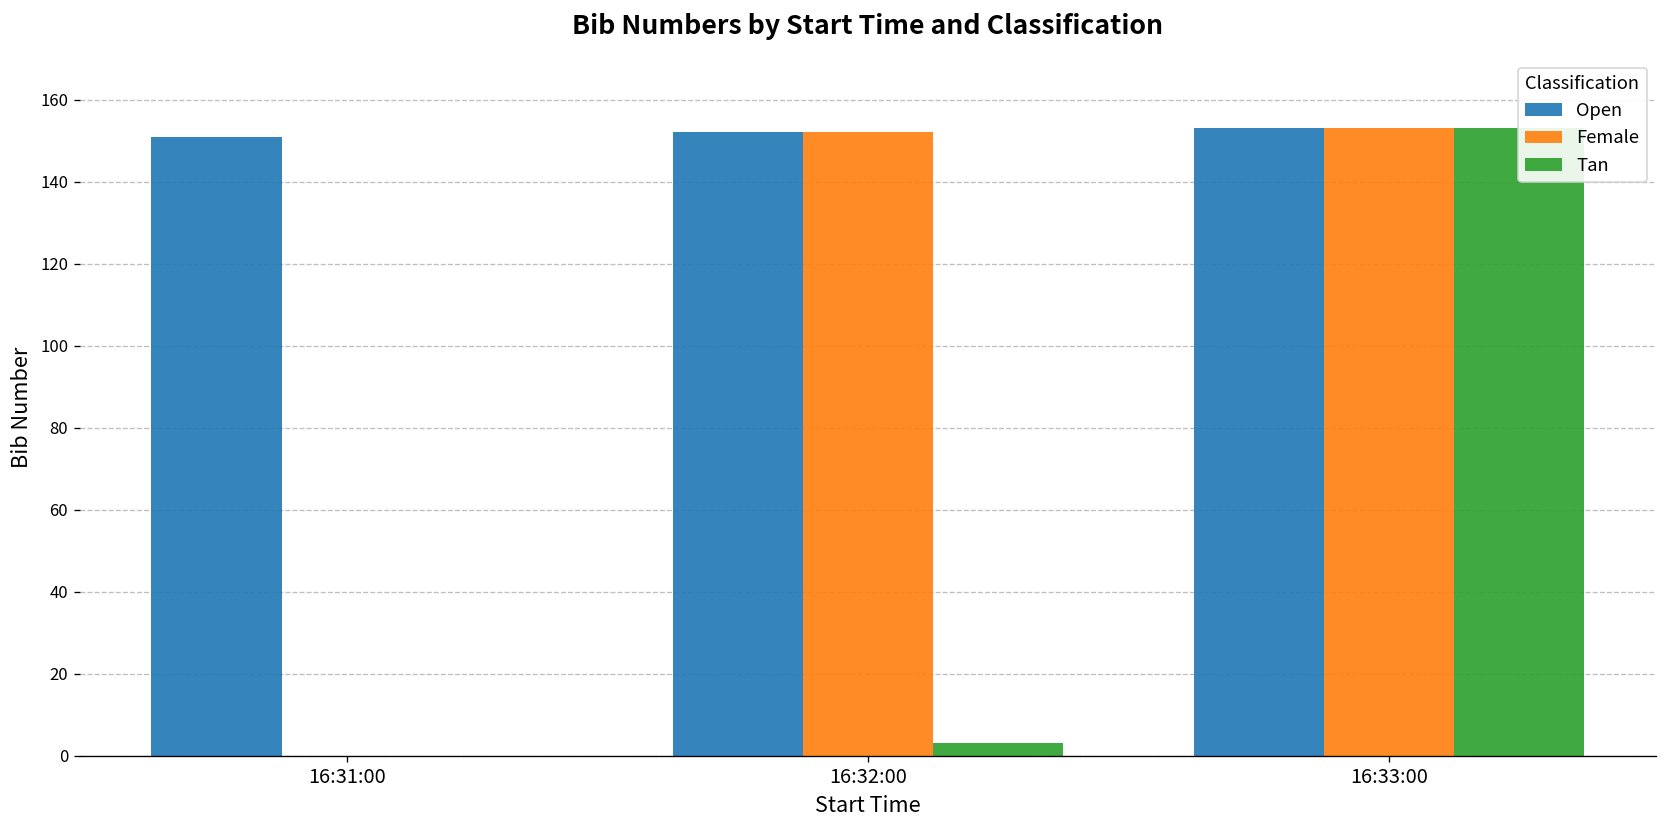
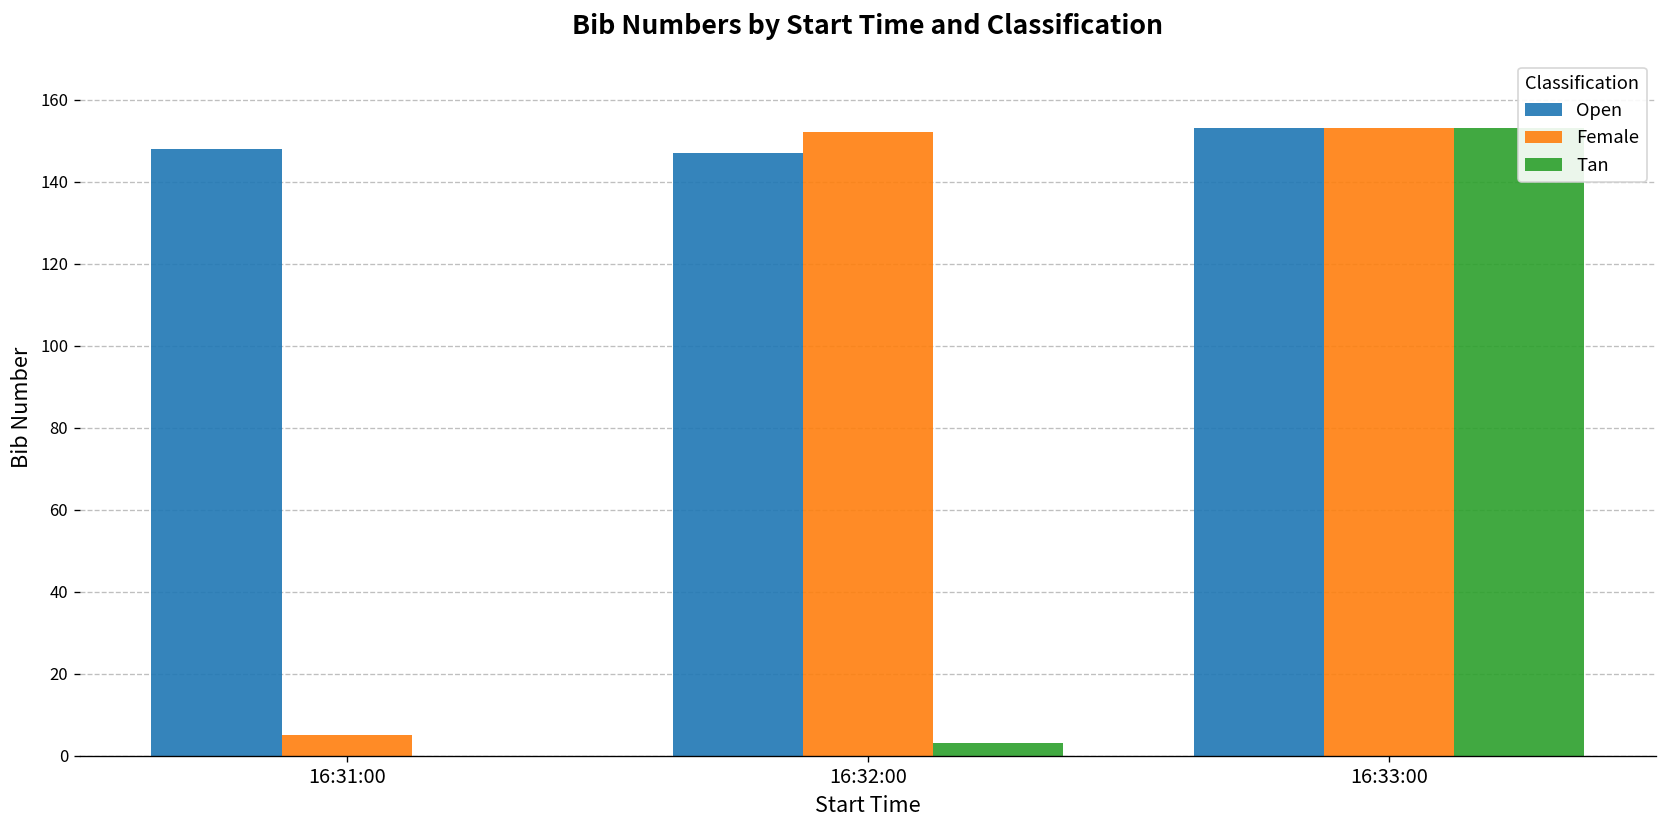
Open, 16:31:00: 151 -> 148
Female, 16:31:00: 0 -> 5
Open, 16:32:00: 152 -> 147
